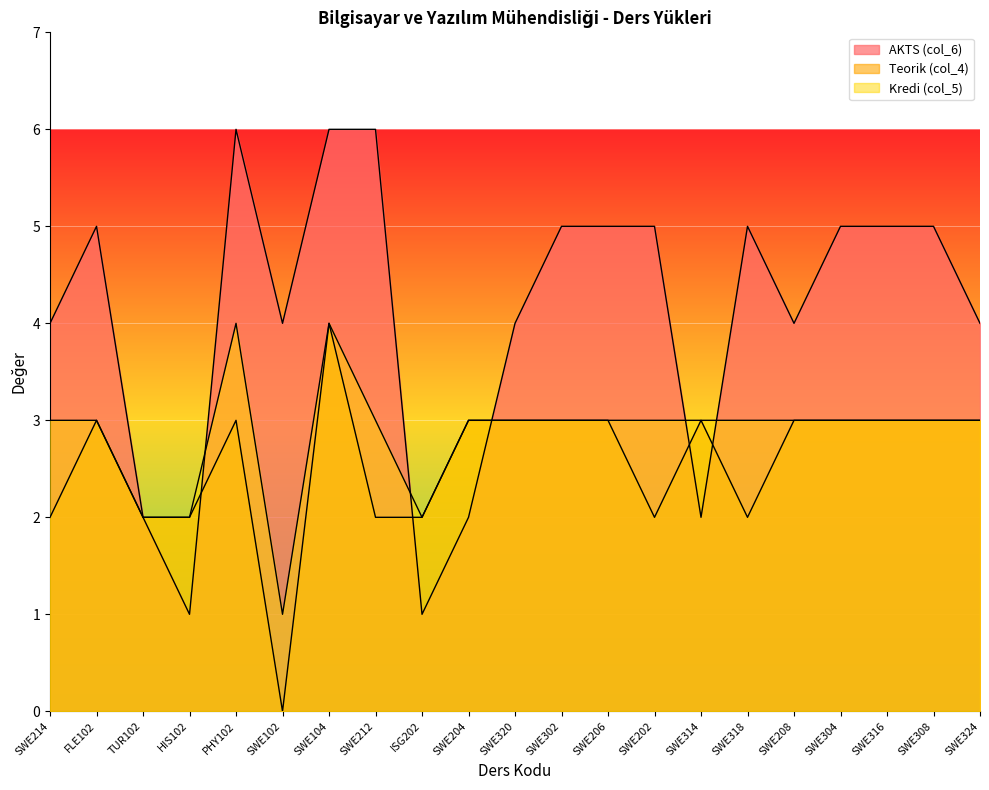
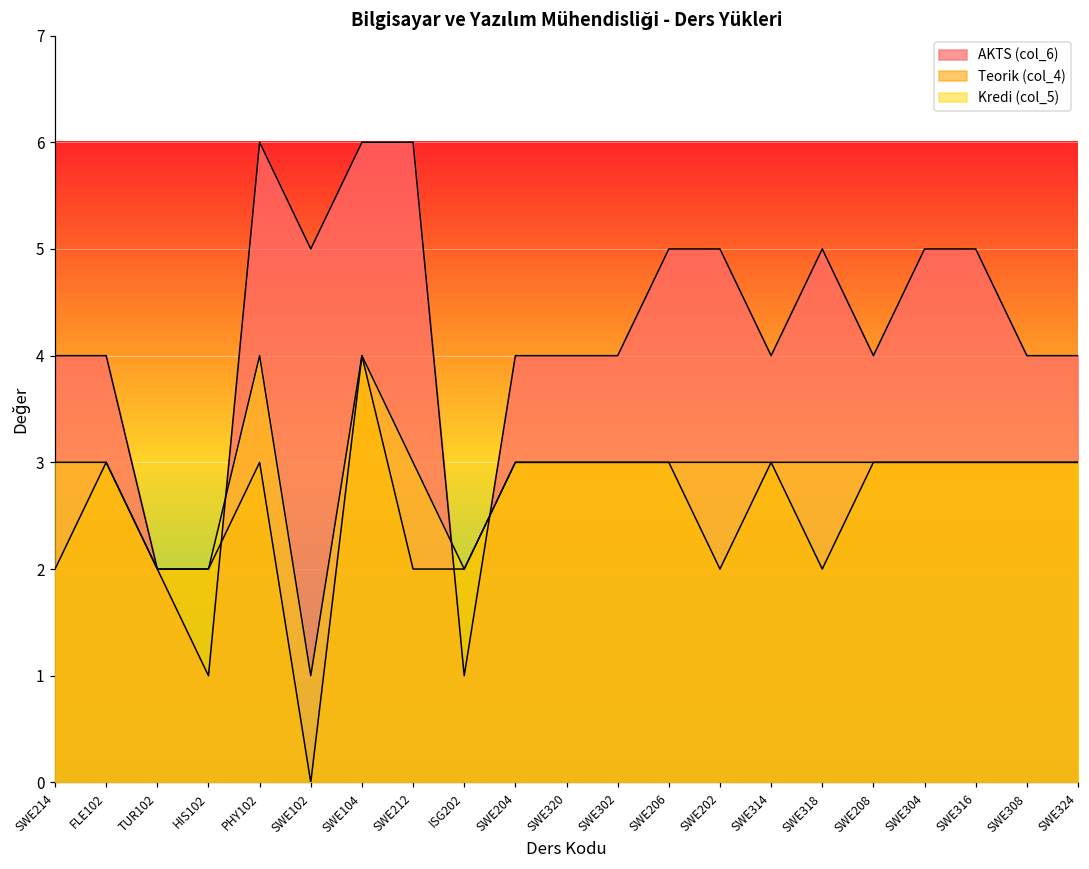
AKTS (col_6), FLE102: 5 -> 4
AKTS (col_6), SWE102: 4 -> 5
AKTS (col_6), SWE204: 2 -> 4
AKTS (col_6), SWE302: 5 -> 4
AKTS (col_6), SWE314: 2 -> 4
AKTS (col_6), SWE308: 5 -> 4
